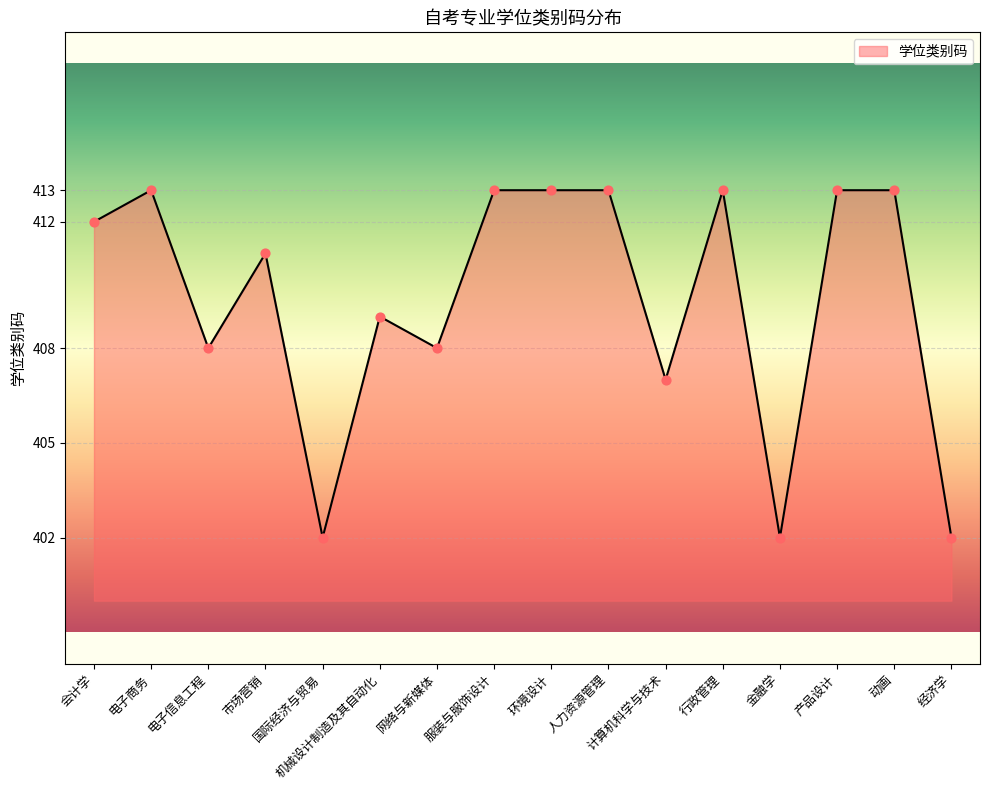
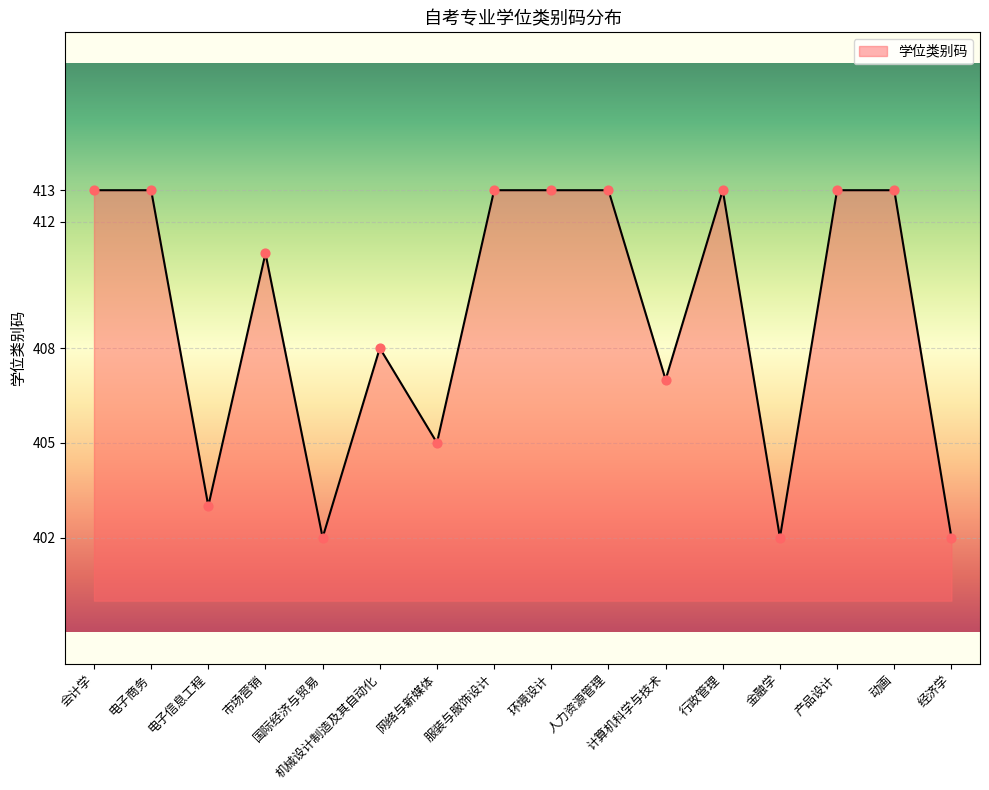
会计学: 412 -> 413
电子信息工程: 408 -> 403
机械设计制造及其自动化: 409 -> 408
网络与新媒体: 408 -> 405
